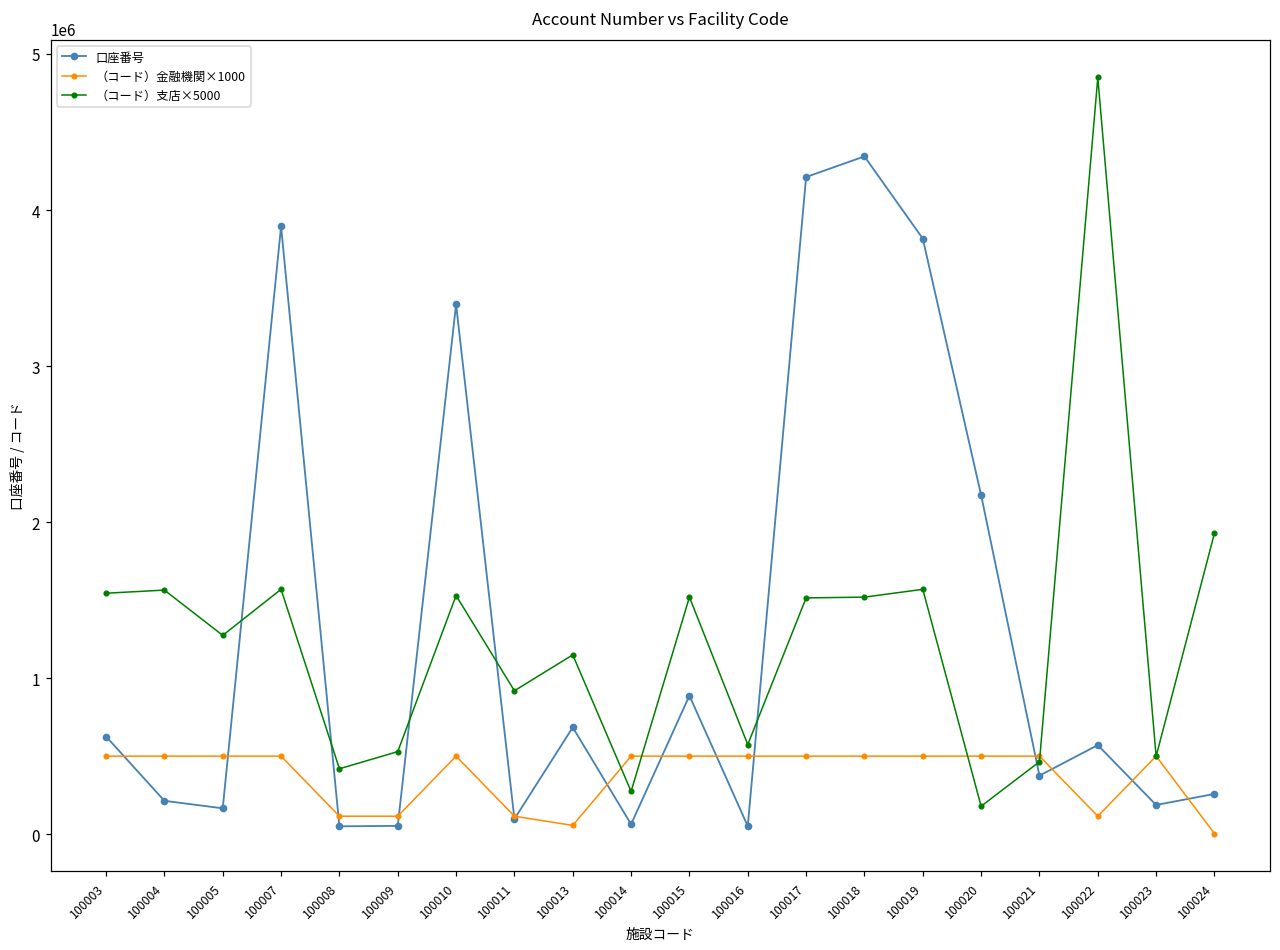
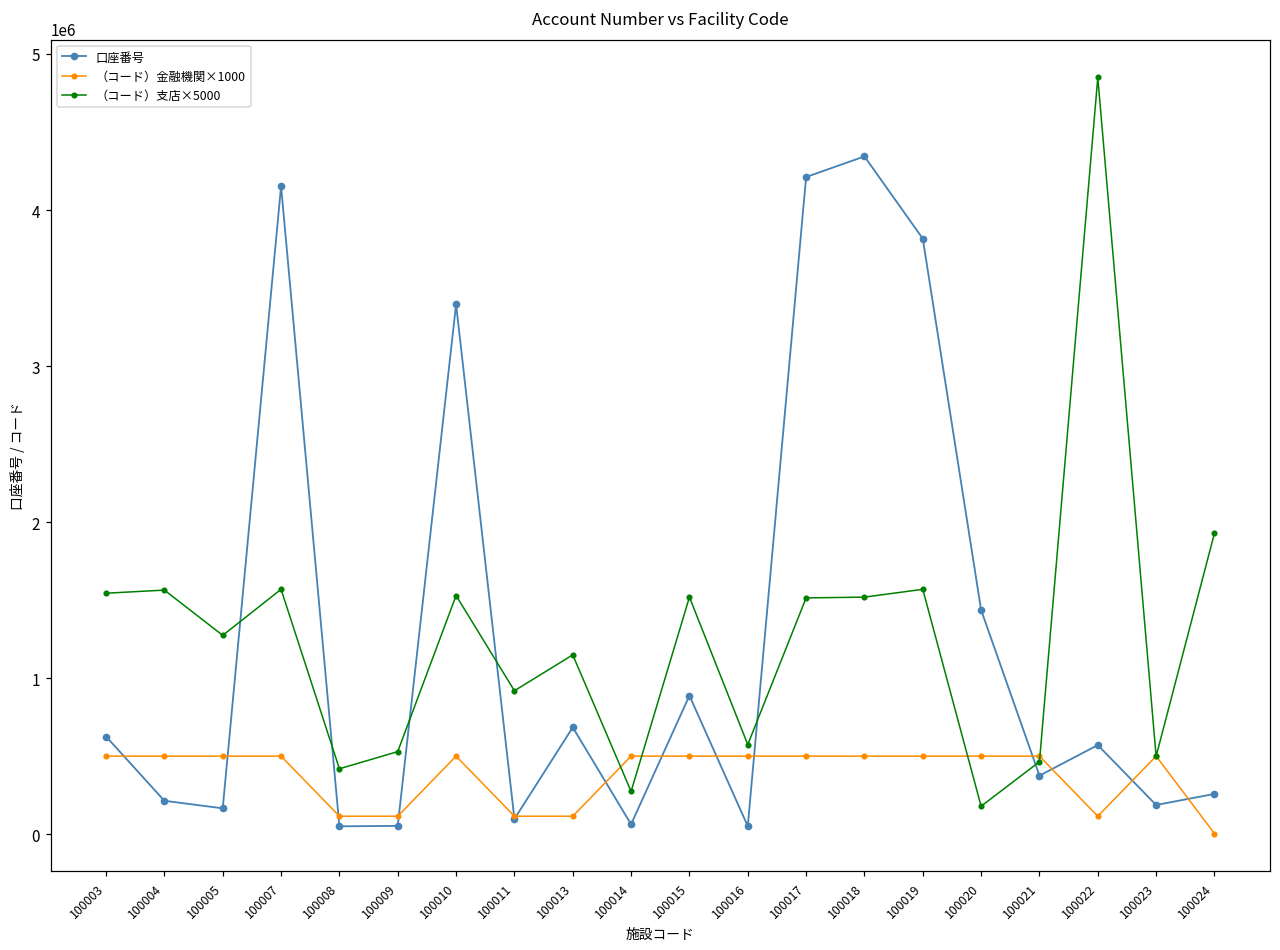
口座番号, 100007: 3900000 -> 4150000
（コード）金融機関×1000, 100013: 60000 -> 120000
口座番号, 100020: 2170000 -> 1440000
